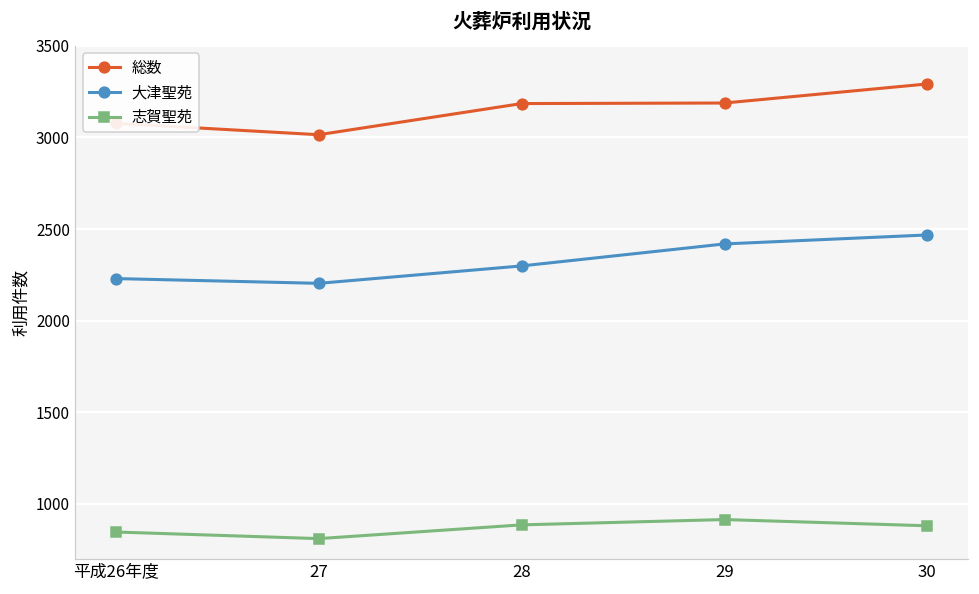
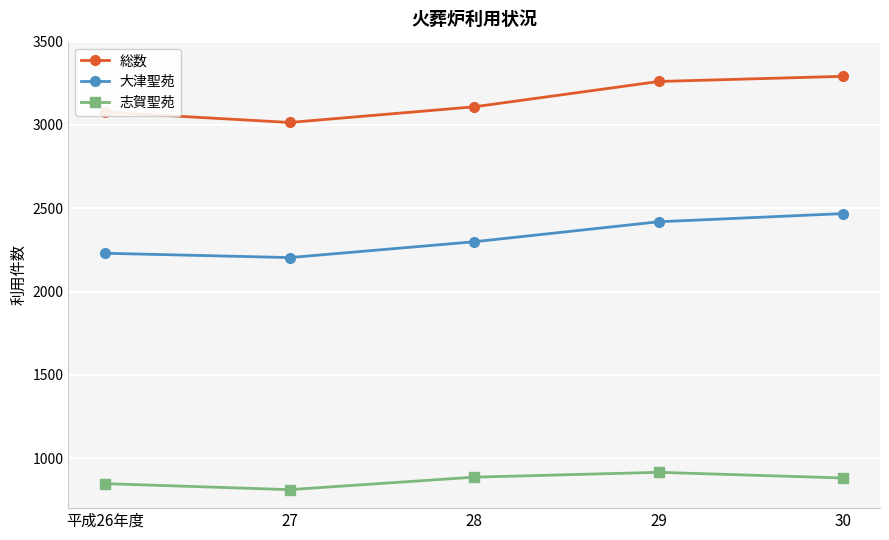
総数, 28: 3190 -> 3110
総数, 29: 3190 -> 3260
